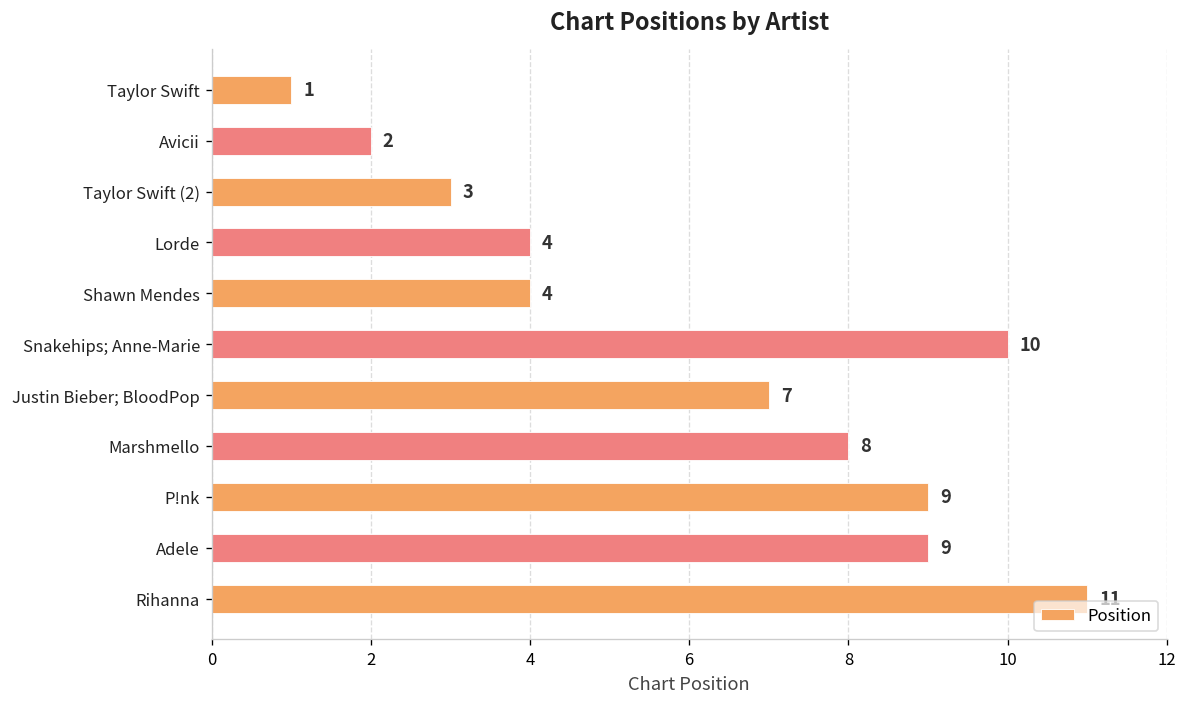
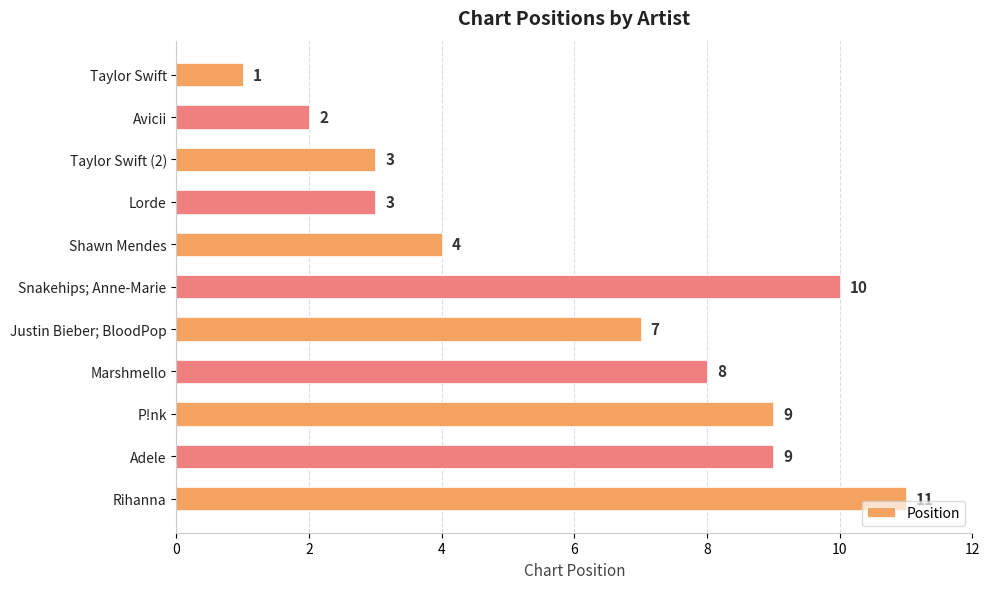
Lorde: 4 -> 3
